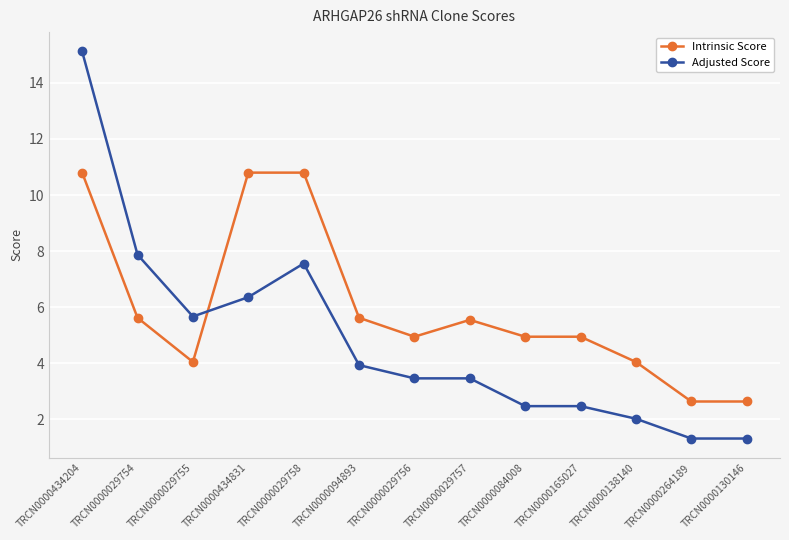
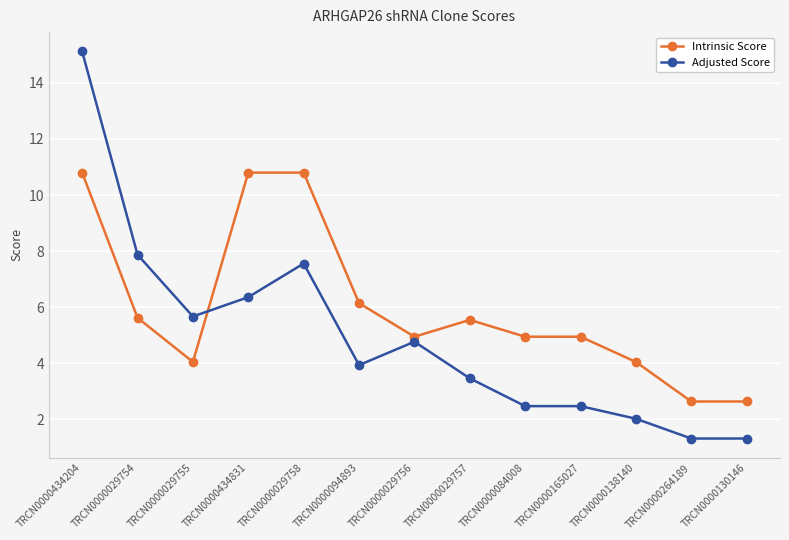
Intrinsic Score, TRCN0000094893: 5.6 -> 6.1
Adjusted Score, TRCN0000029756: 3.5 -> 4.8
